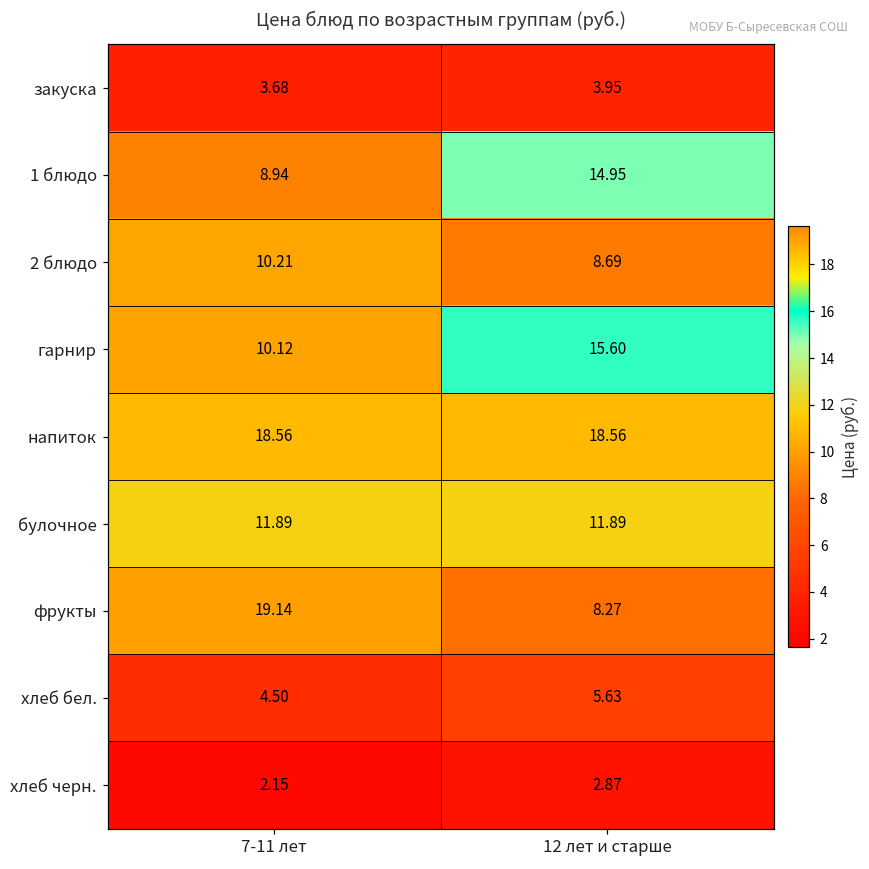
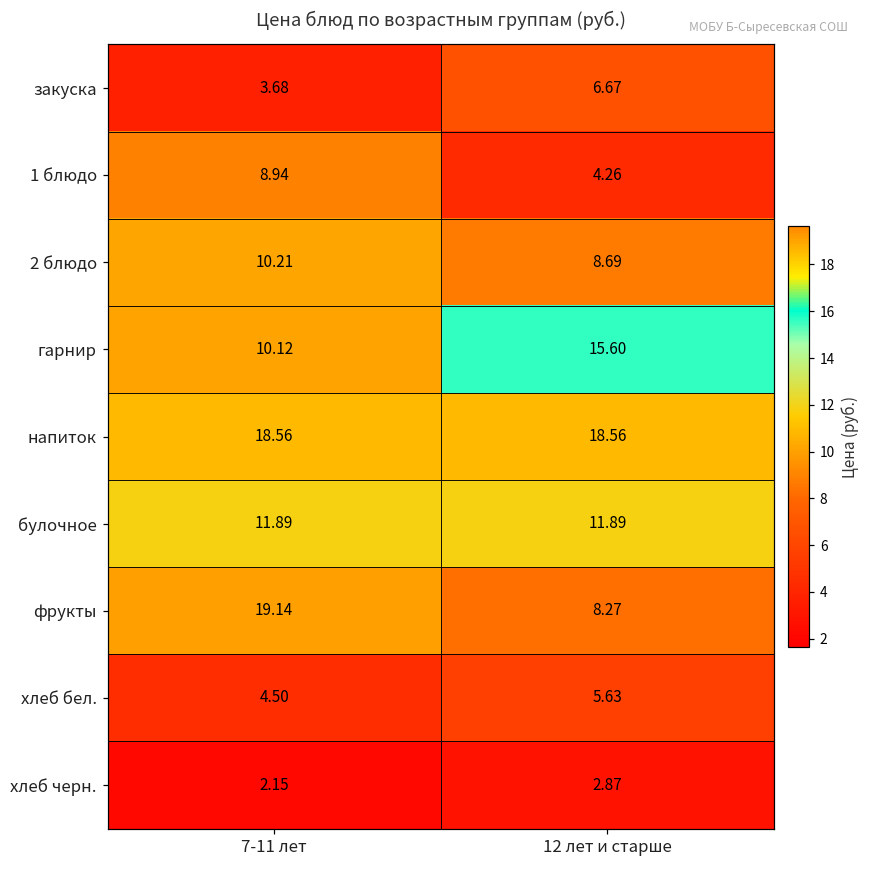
закуска, 12 лет и старше: 3.95 -> 6.67
1 блюдо, 12 лет и старше: 14.95 -> 4.26
